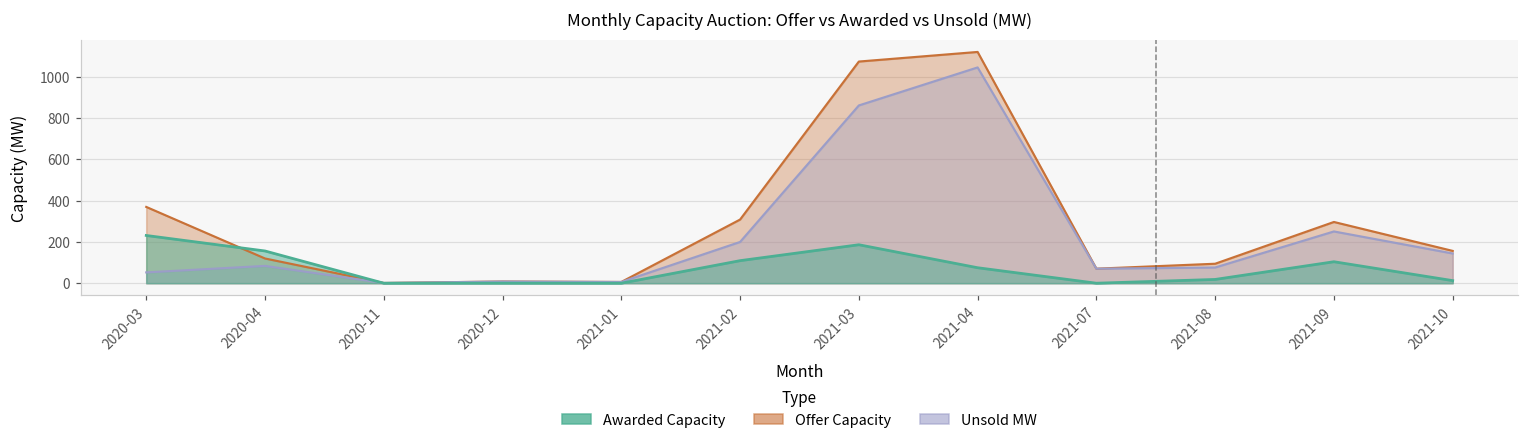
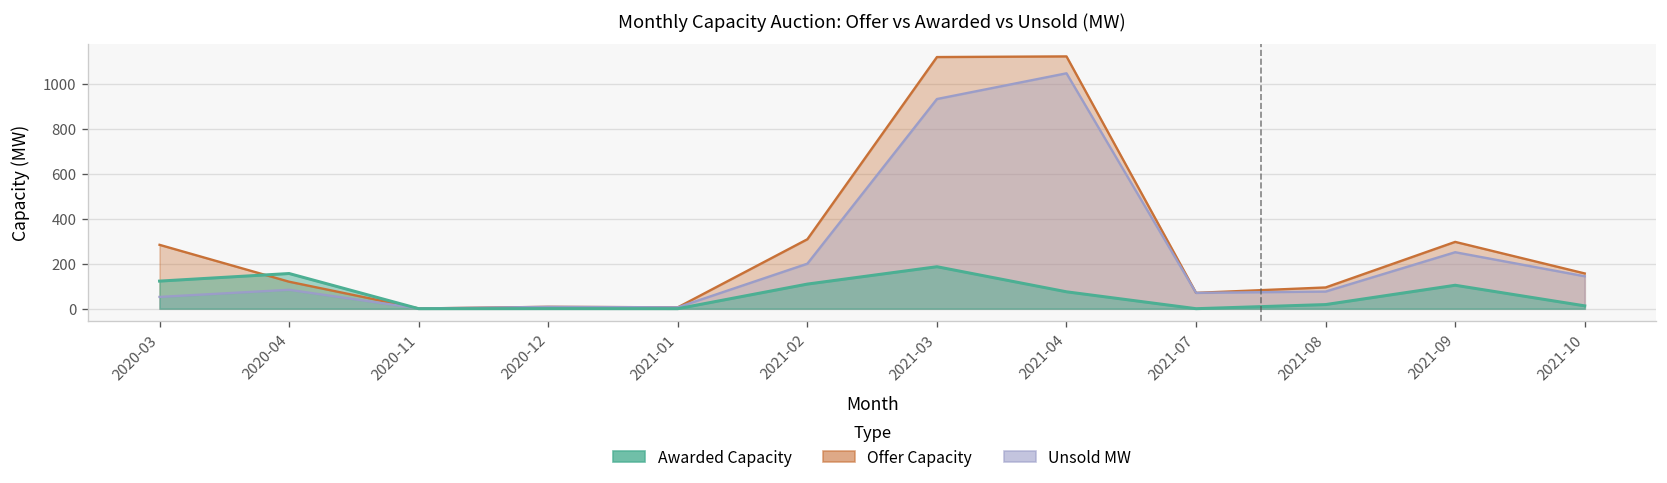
Offer Capacity, 2020-03: 370 -> 280
Awarded Capacity, 2020-03: 230 -> 120
Offer Capacity, 2021-03: 1080 -> 1120
Unsold MW, 2021-03: 860 -> 930
